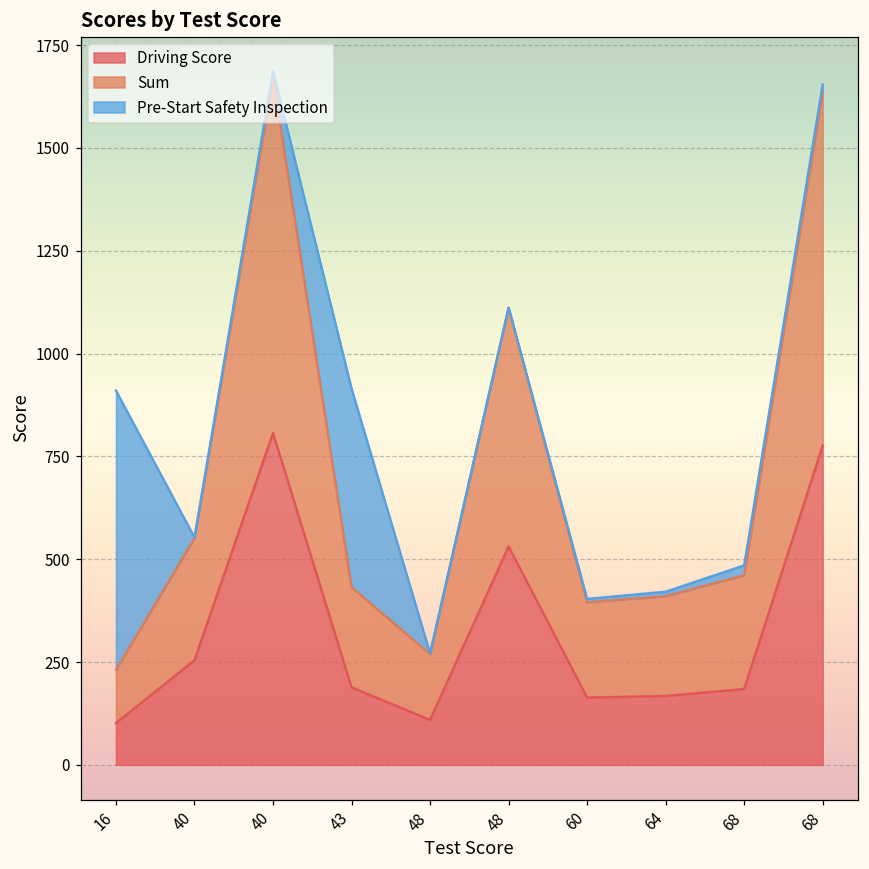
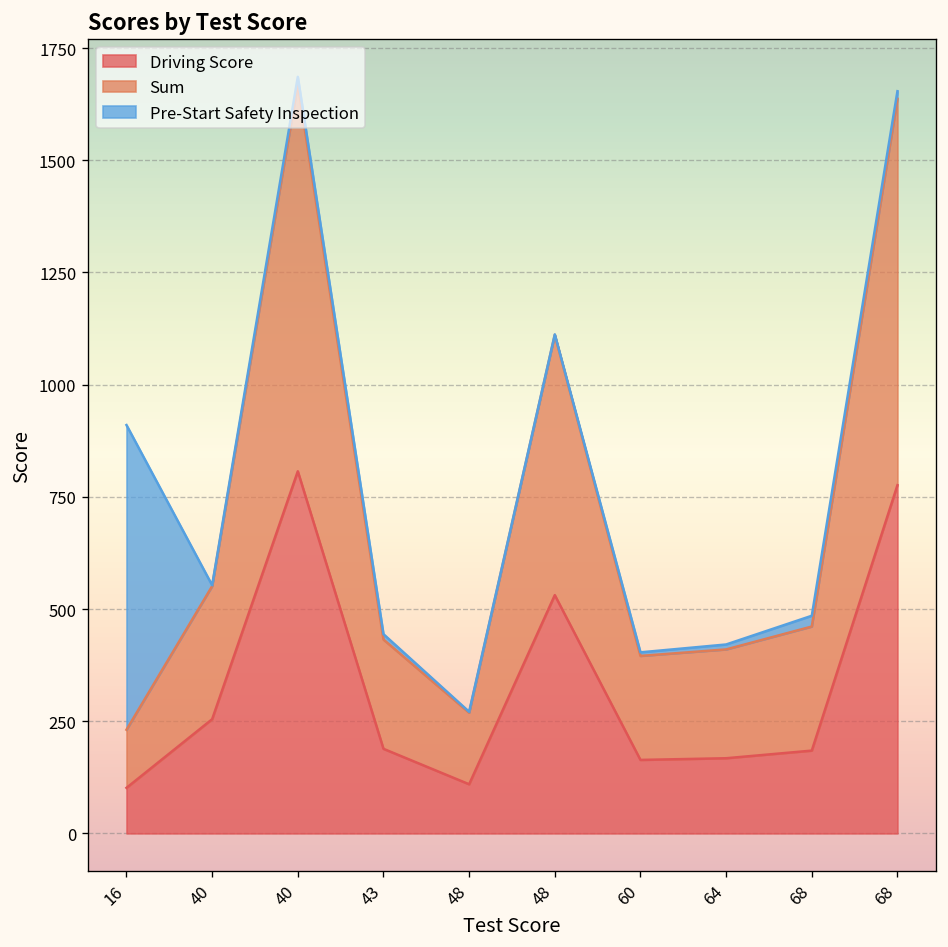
Pre-Start Safety Inspection, 43: 480 -> 10
